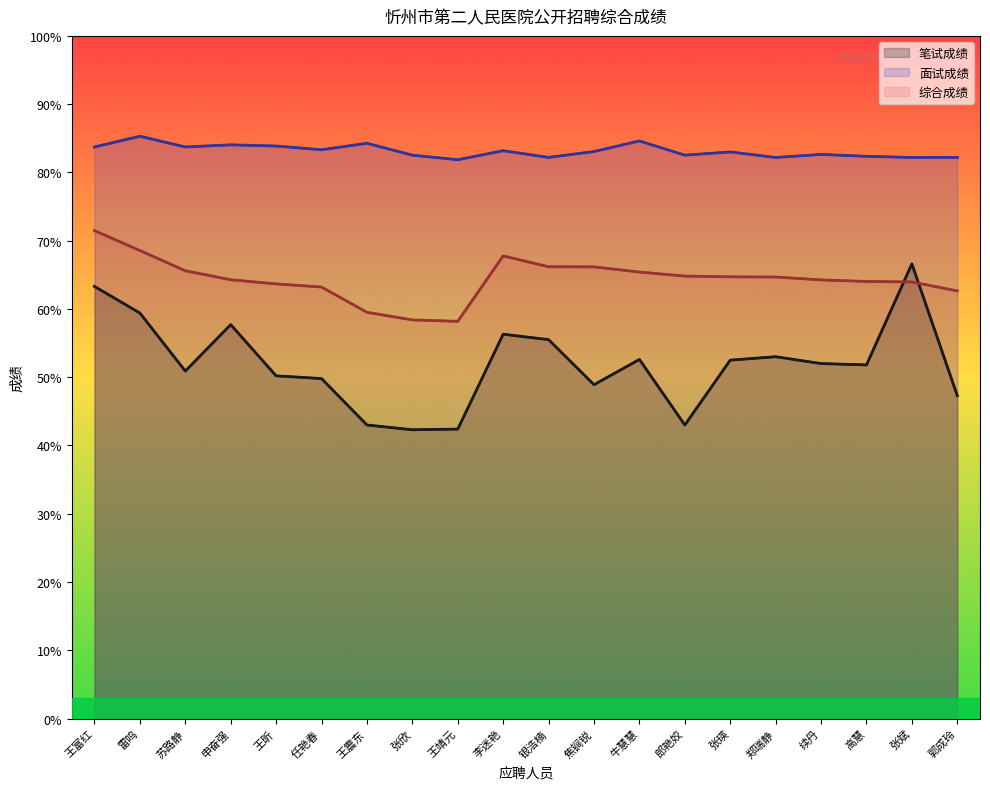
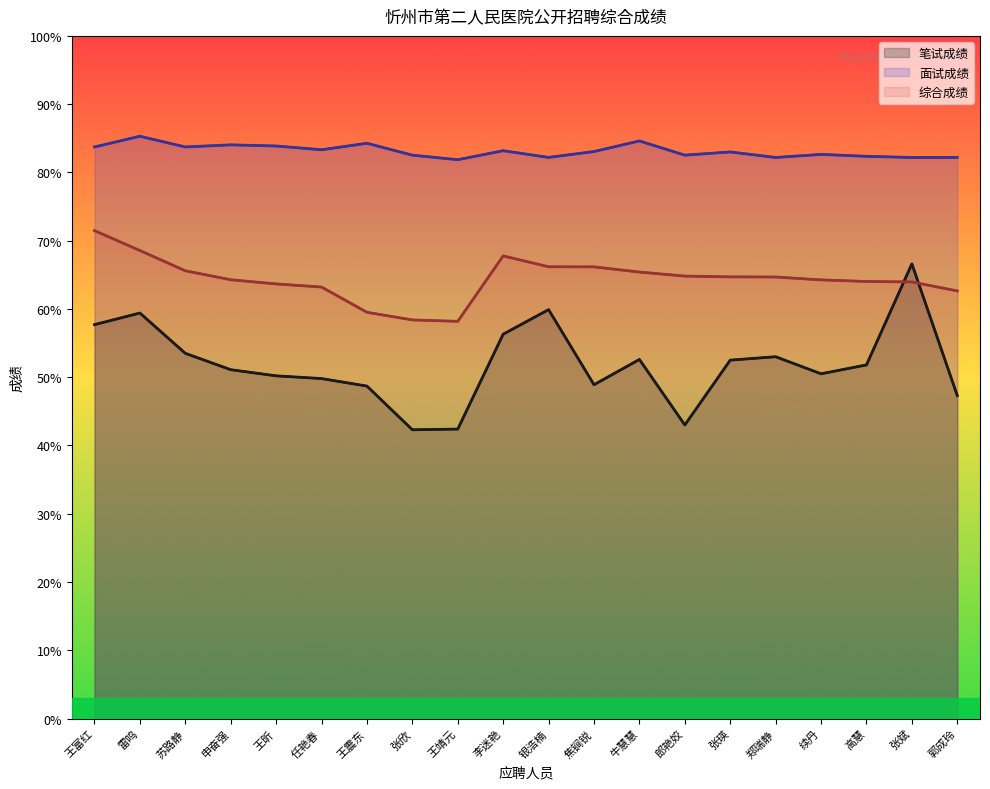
笔试成绩, 王富红: 63% -> 58%
笔试成绩, 苏路静: 51% -> 54%
笔试成绩, 申奋强: 58% -> 51%
笔试成绩, 王震东: 43% -> 49%
笔试成绩, 银浩楠: 56% -> 60%
笔试成绩, 续丹: 52% -> 51%
